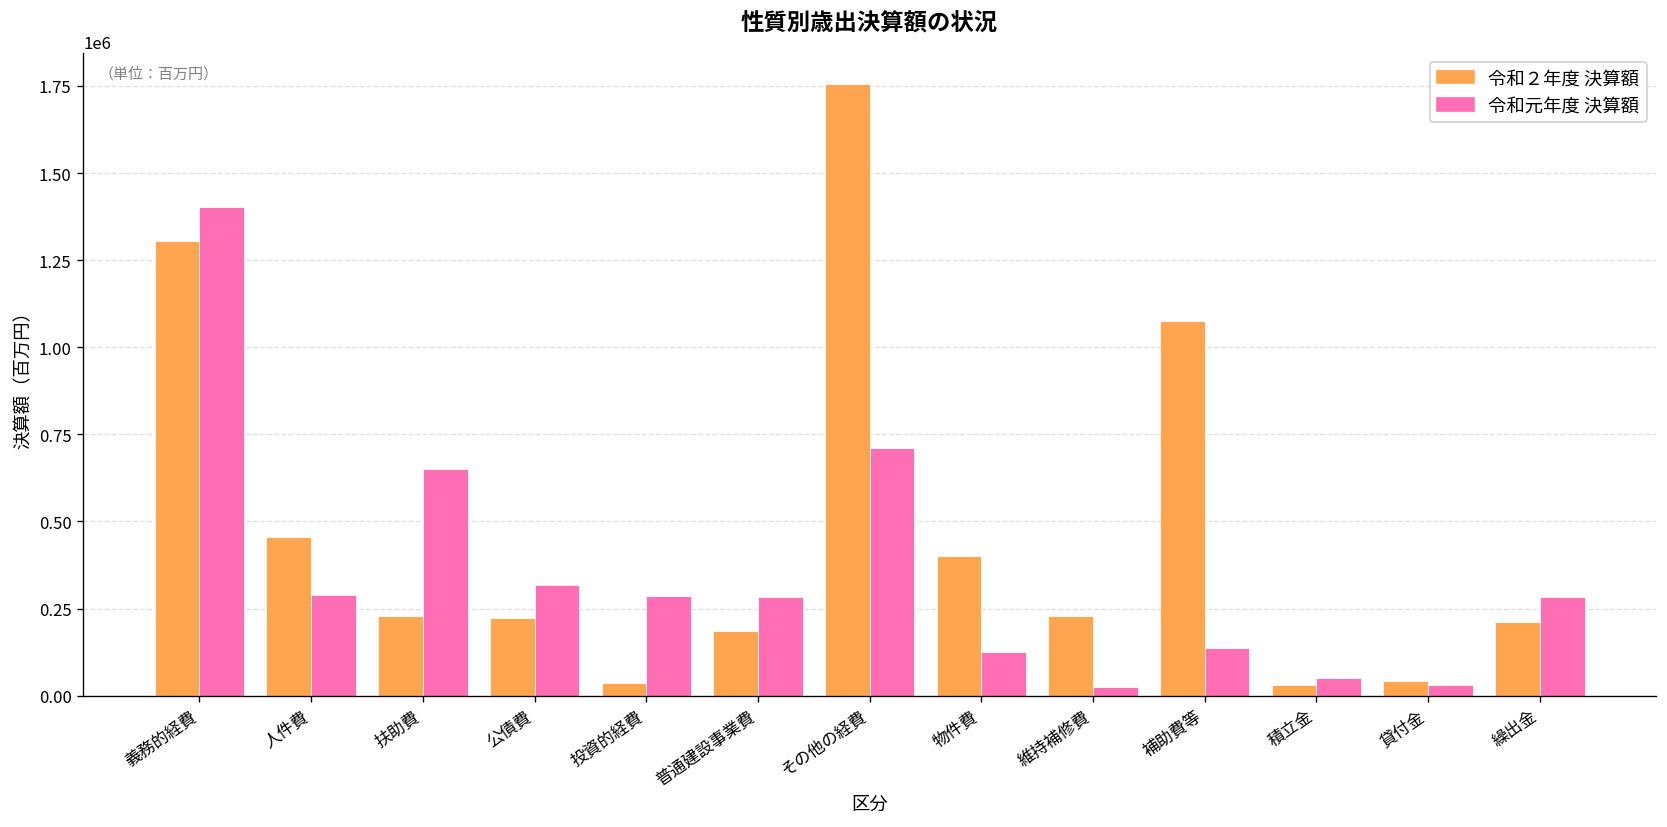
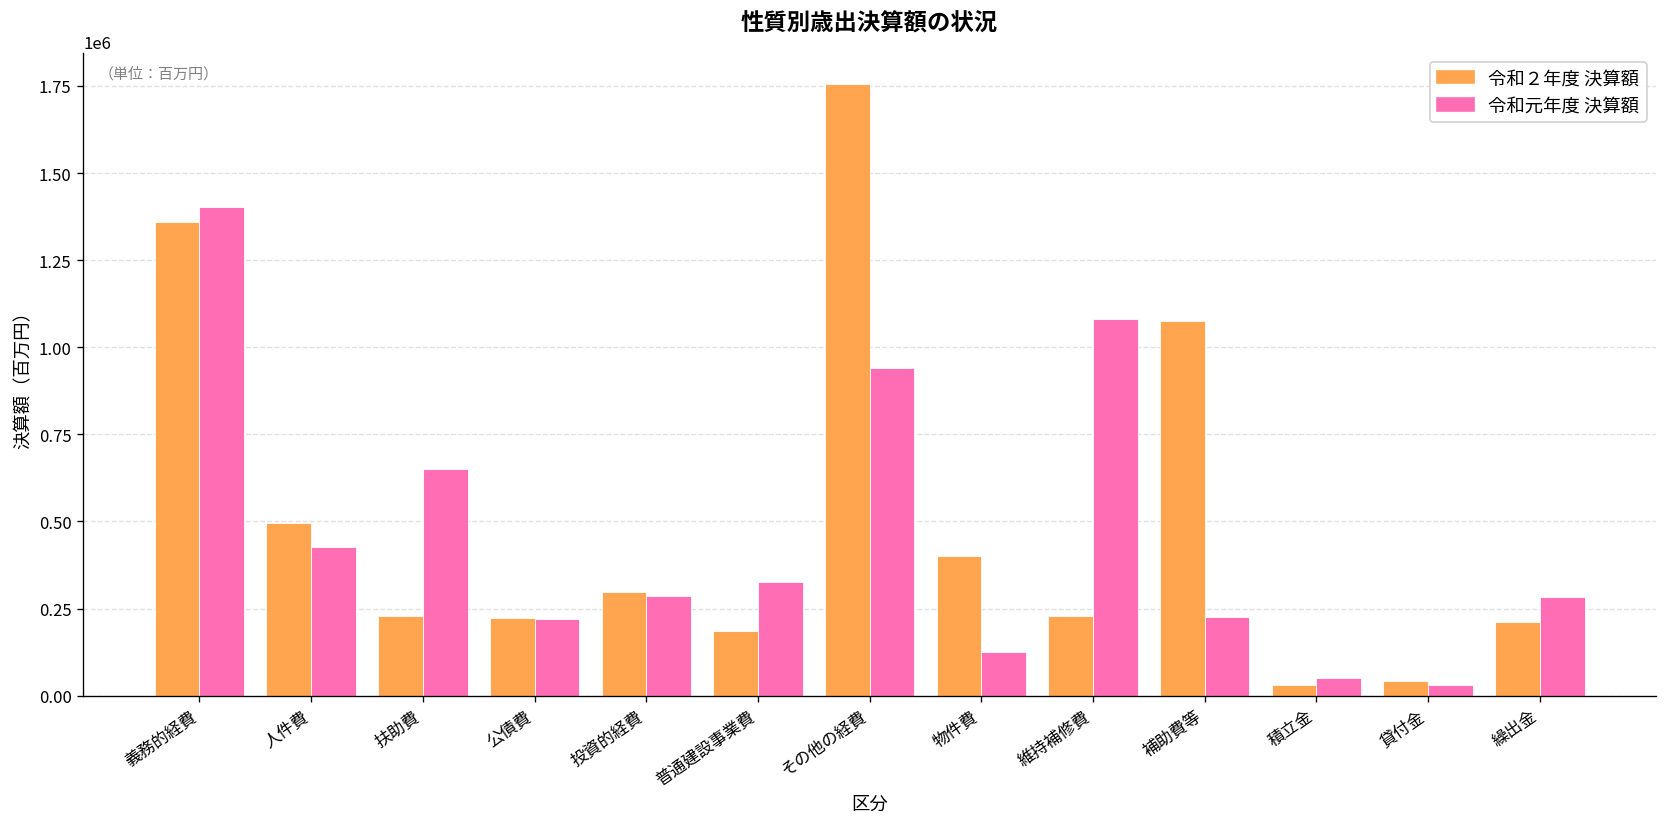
令和２年度 決算額, 義務的経費: 1310000 -> 1360000
令和２年度 決算額, 人件費: 460000 -> 500000
令和元年度 決算額, 人件費: 290000 -> 430000
令和元年度 決算額, 公債費: 320000 -> 220000
令和２年度 決算額, 投資的経費: 40000 -> 300000
令和元年度 決算額, 普通建設事業費: 280000 -> 330000
令和元年度 決算額, その他の経費: 710000 -> 940000
令和元年度 決算額, 維持補修費: 20000 -> 1080000
令和元年度 決算額, 補助費等: 140000 -> 230000
